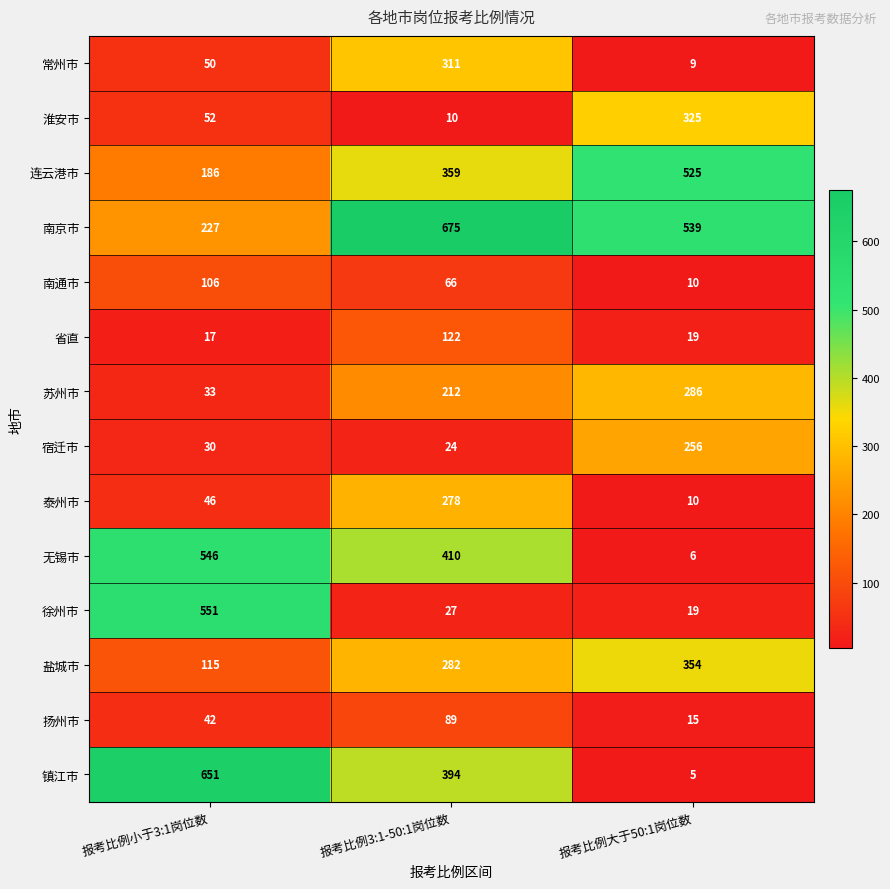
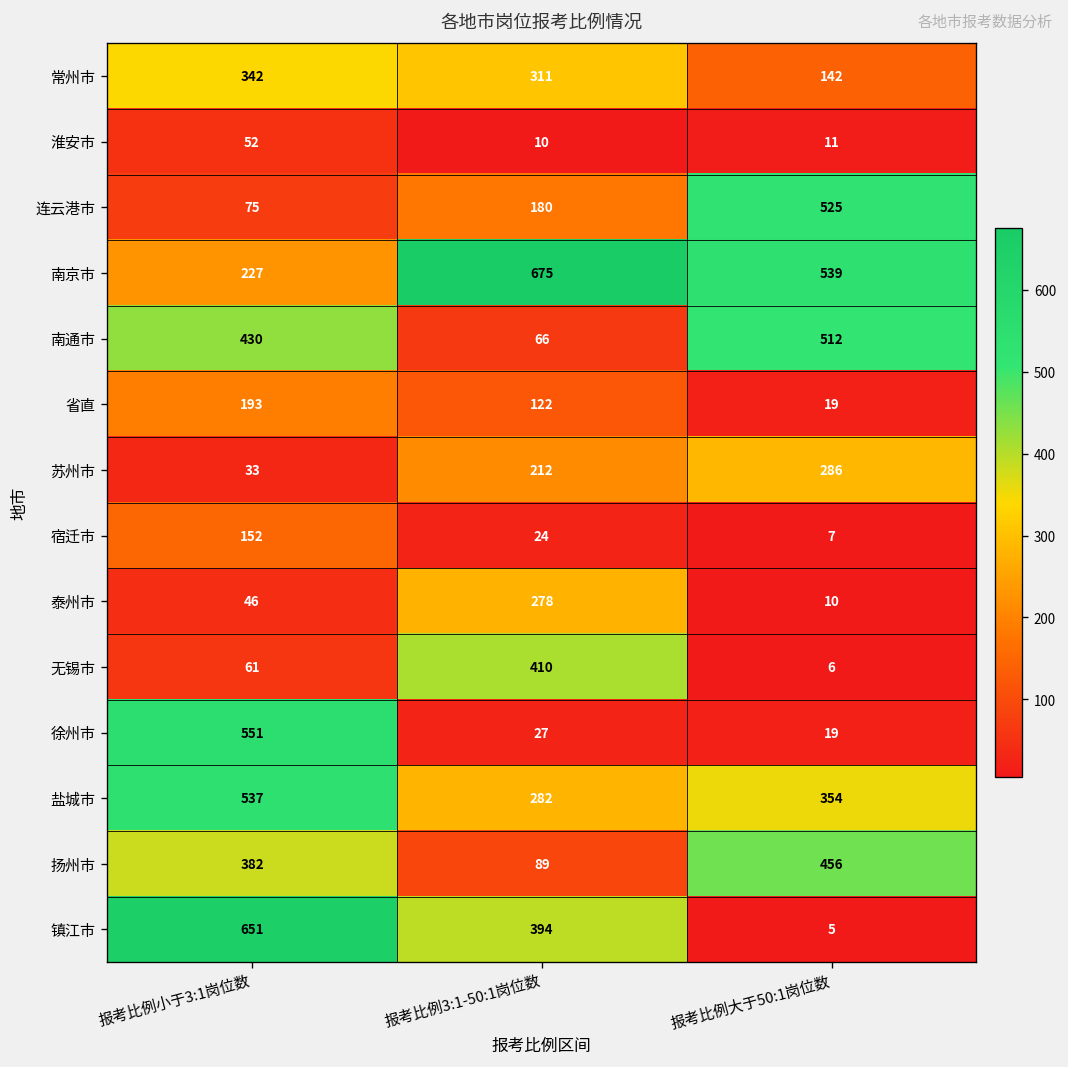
常州市, 报考比例小于3:1岗位数: 50 -> 342
常州市, 报考比例大于50:1岗位数: 9 -> 142
淮安市, 报考比例大于50:1岗位数: 325 -> 11
连云港市, 报考比例小于3:1岗位数: 186 -> 75
连云港市, 报考比例3:1-50:1岗位数: 359 -> 180
南通市, 报考比例小于3:1岗位数: 106 -> 430
南通市, 报考比例大于50:1岗位数: 10 -> 512
省直, 报考比例小于3:1岗位数: 17 -> 193
宿迁市, 报考比例小于3:1岗位数: 30 -> 152
宿迁市, 报考比例大于50:1岗位数: 256 -> 7
无锡市, 报考比例小于3:1岗位数: 546 -> 61
盐城市, 报考比例小于3:1岗位数: 115 -> 537
扬州市, 报考比例小于3:1岗位数: 42 -> 382
扬州市, 报考比例大于50:1岗位数: 15 -> 456
